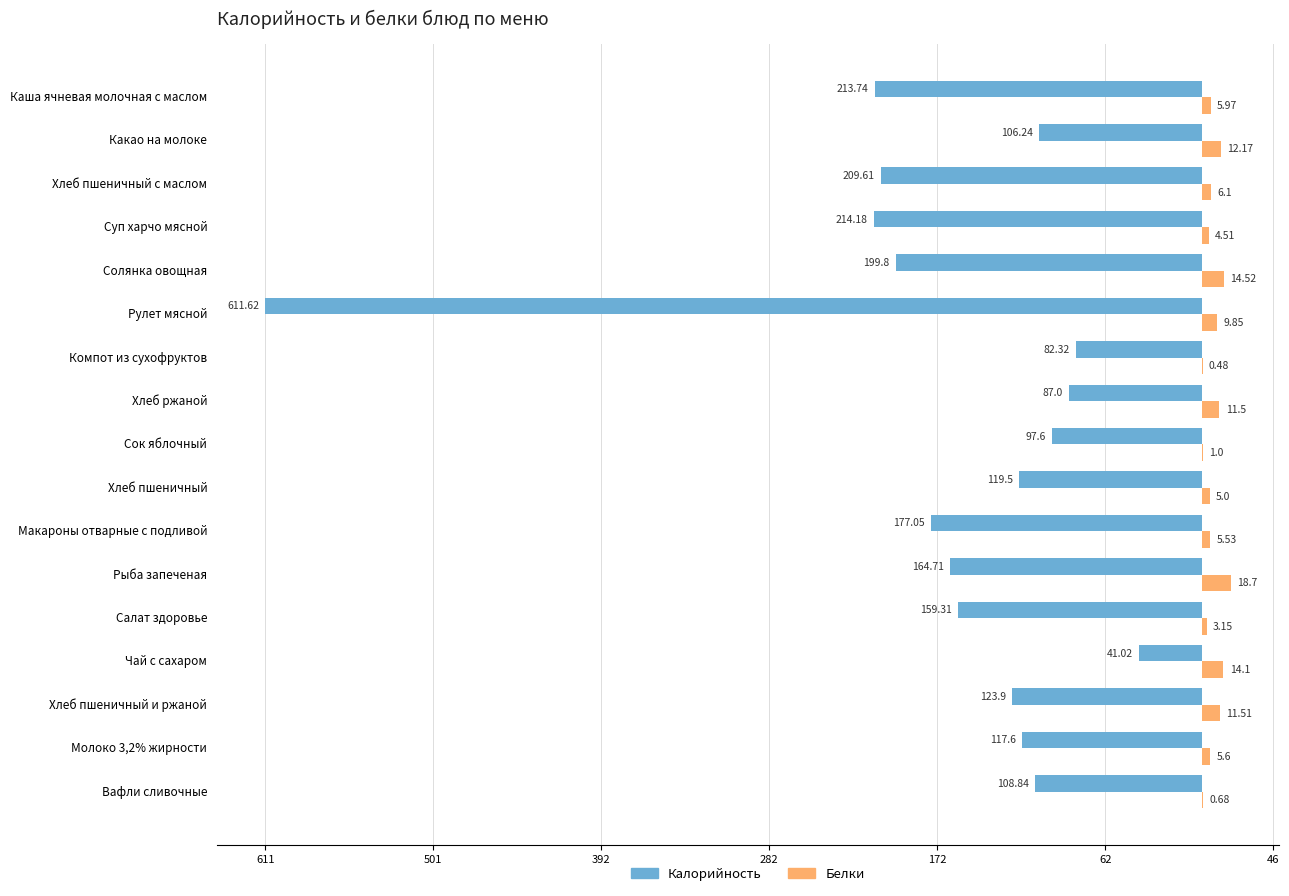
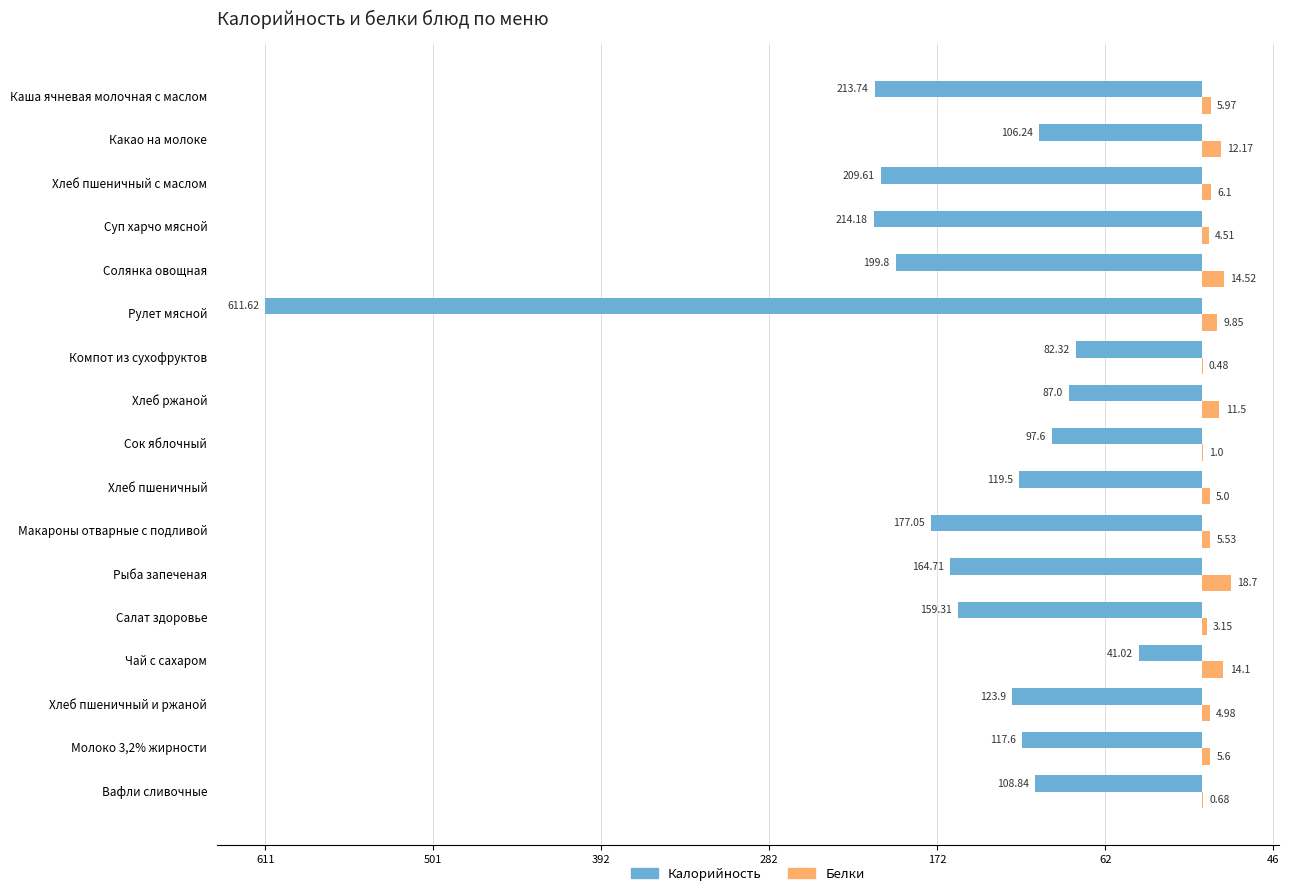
Белки, Хлеб пшеничный и ржаной: 11.51 -> 4.98
